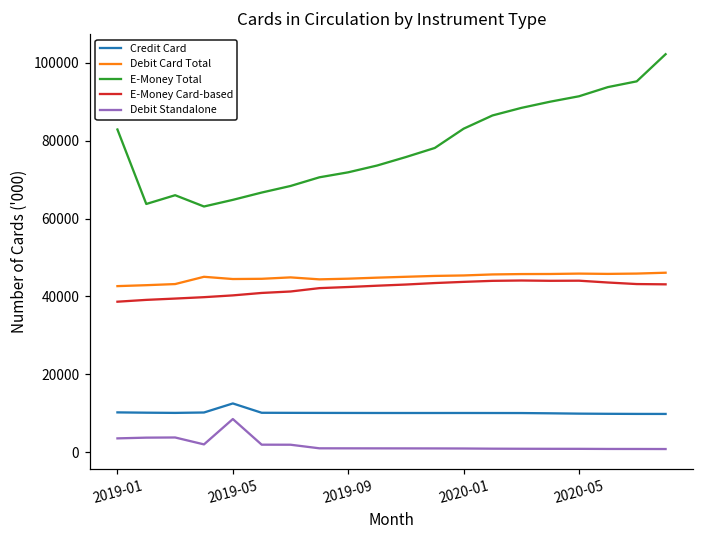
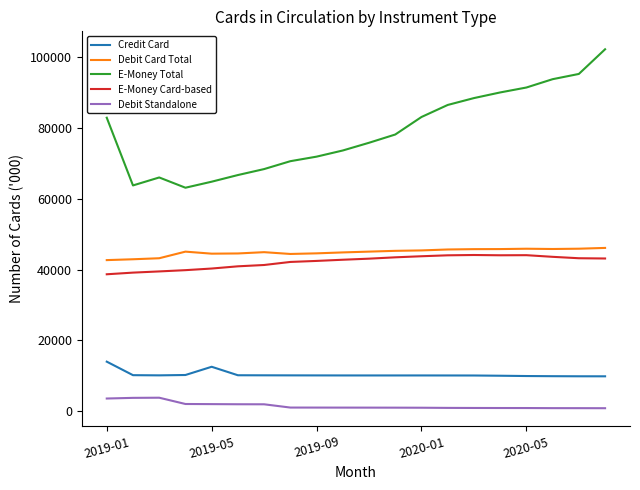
Credit Card, 2019-01: 10000 -> 14000
Debit Standalone, 2019-05: 9000 -> 2000
